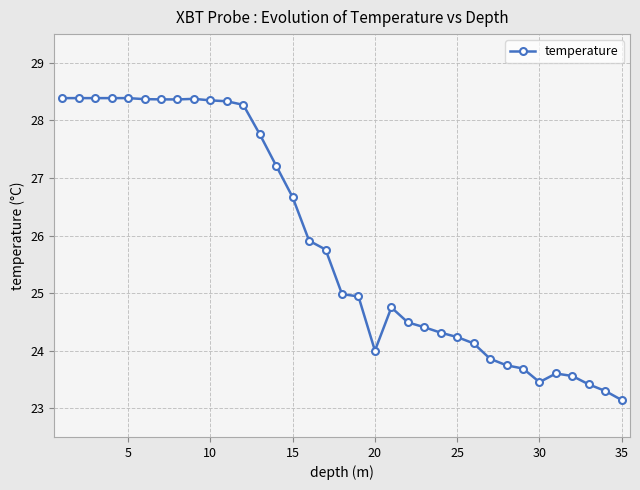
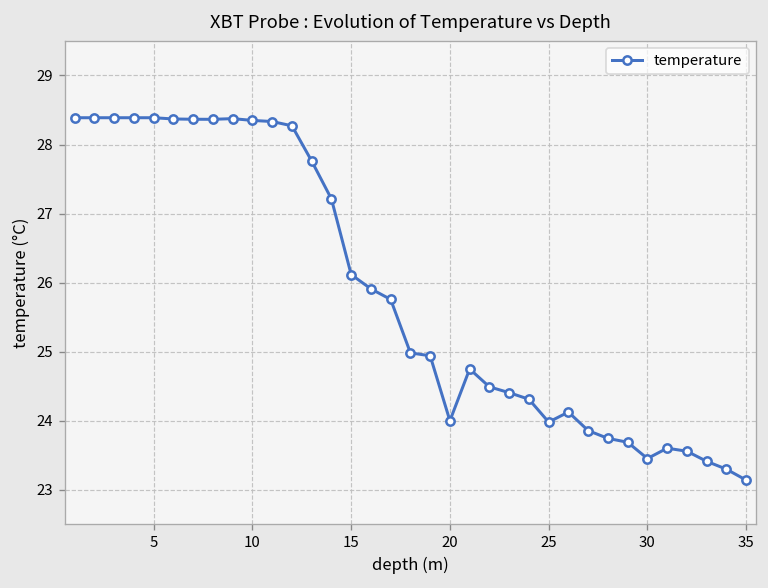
15: 26.7 -> 26.1
25: 24.2 -> 24.0
